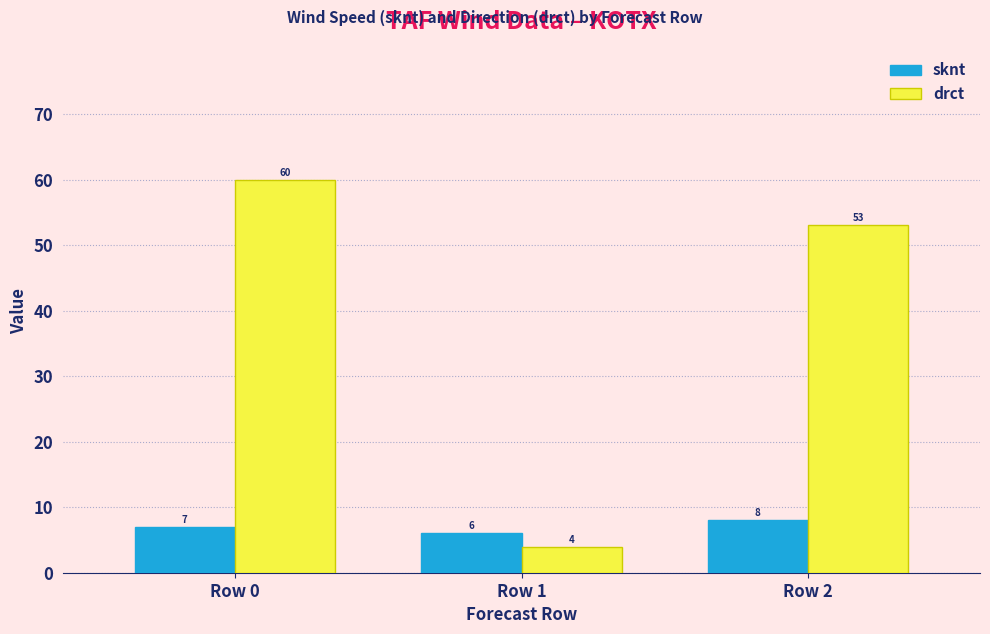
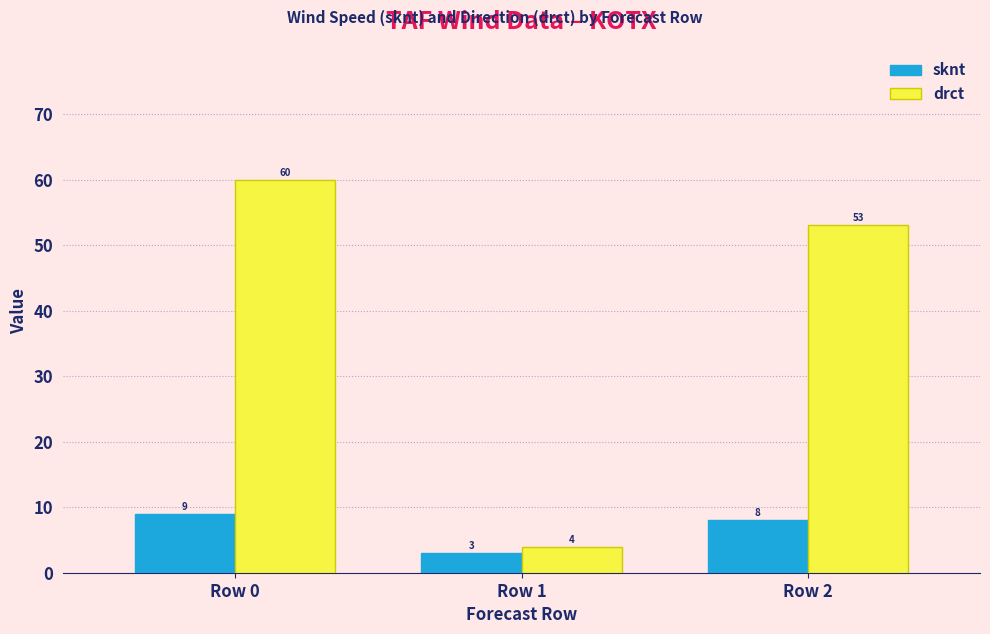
sknt, Row 0: 7 -> 9
sknt, Row 1: 6 -> 3
